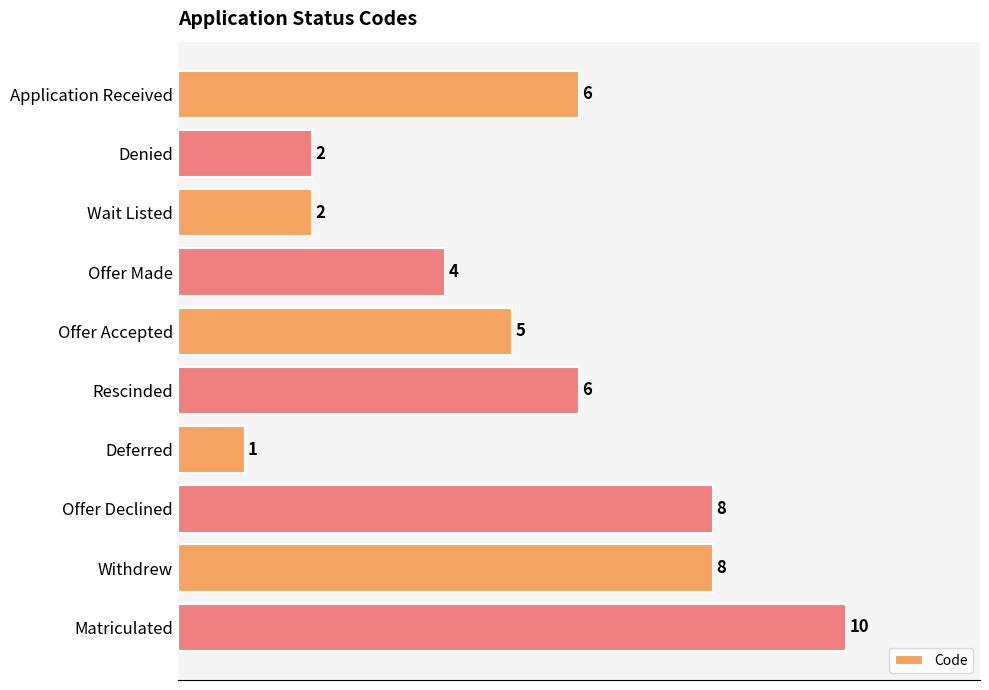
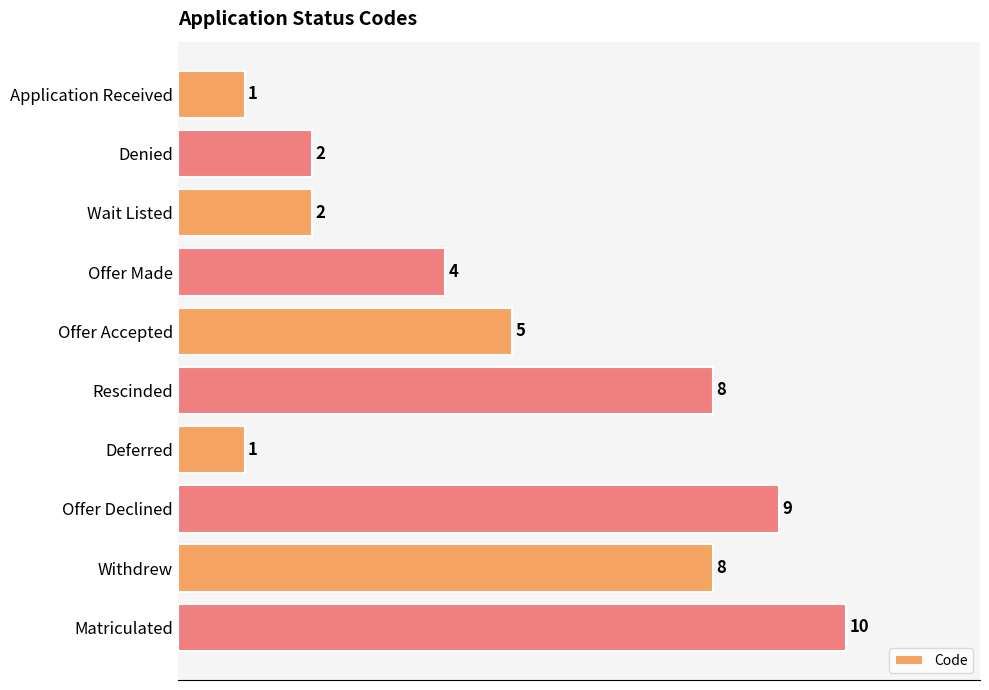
Application Received: 6 -> 1
Rescinded: 6 -> 8
Offer Declined: 8 -> 9
